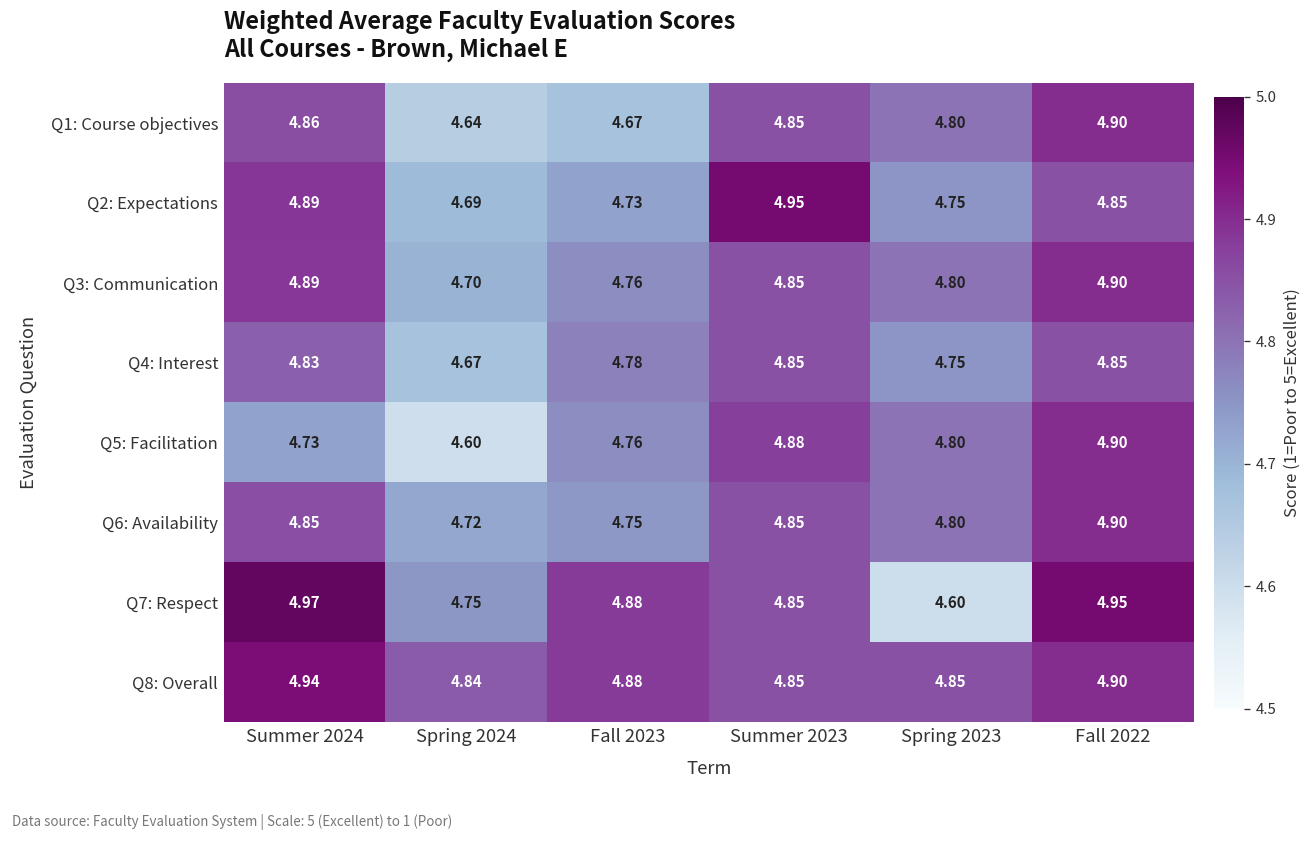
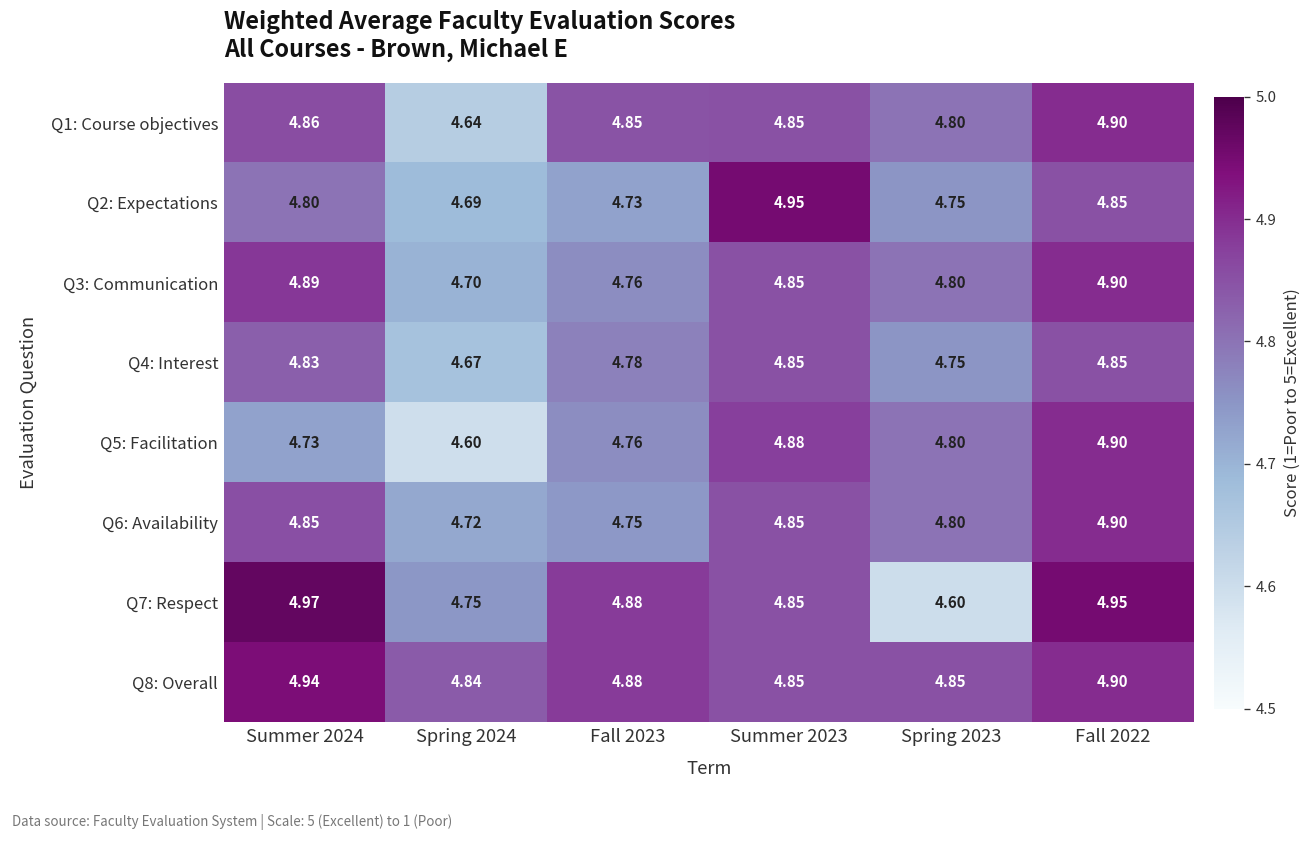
Q1: Course objectives, Fall 2023: 4.67 -> 4.85
Q2: Expectations, Summer 2024: 4.89 -> 4.80
